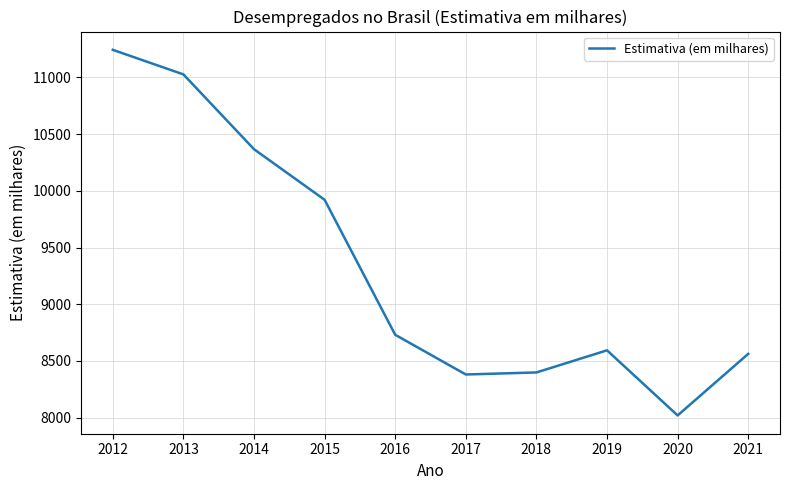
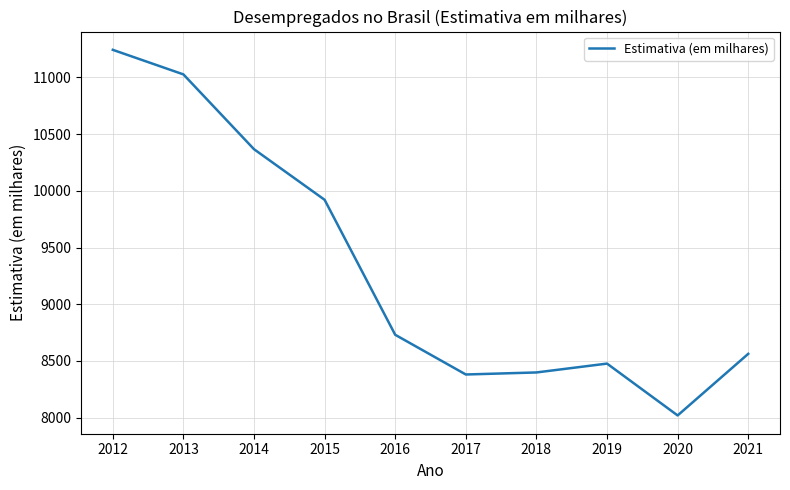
2019: 8590 -> 8480
